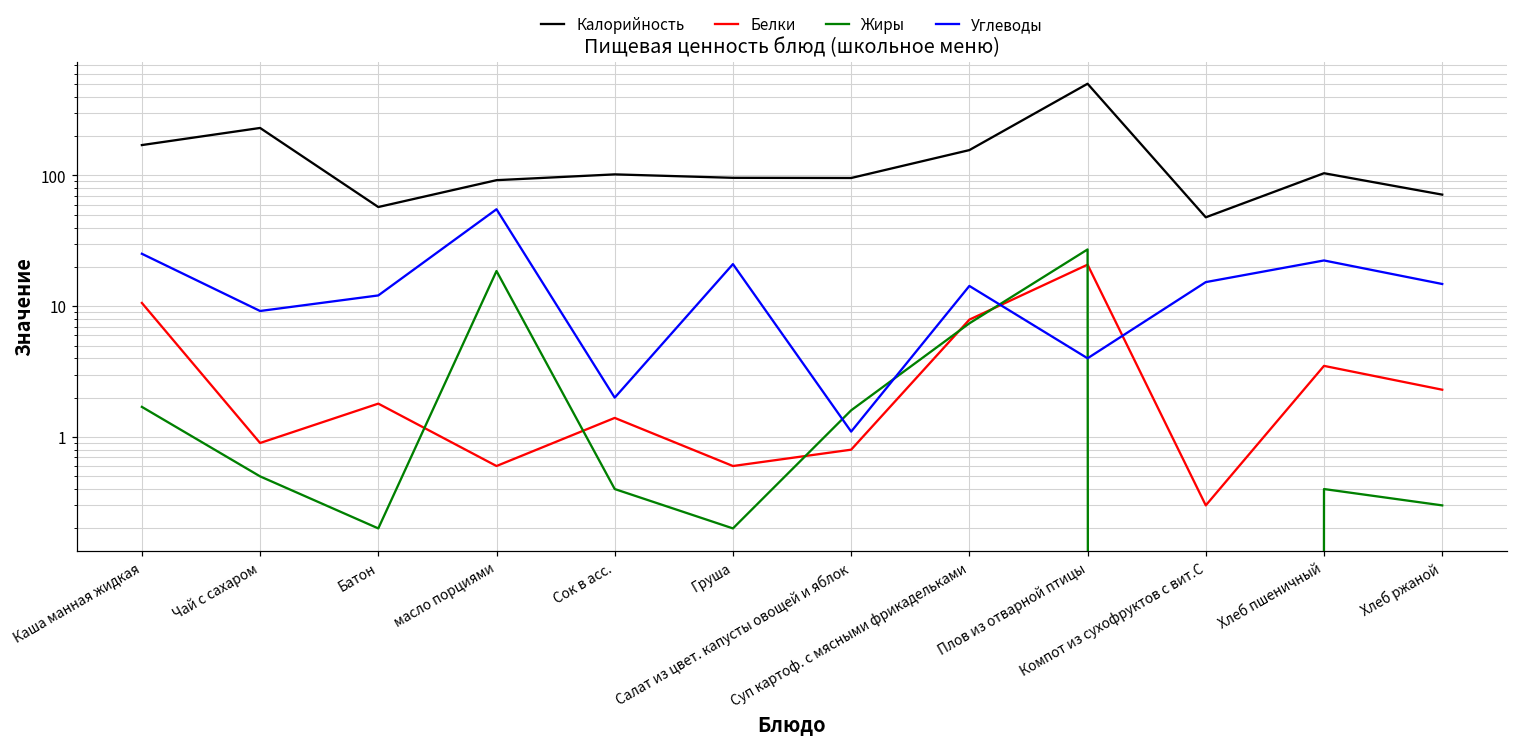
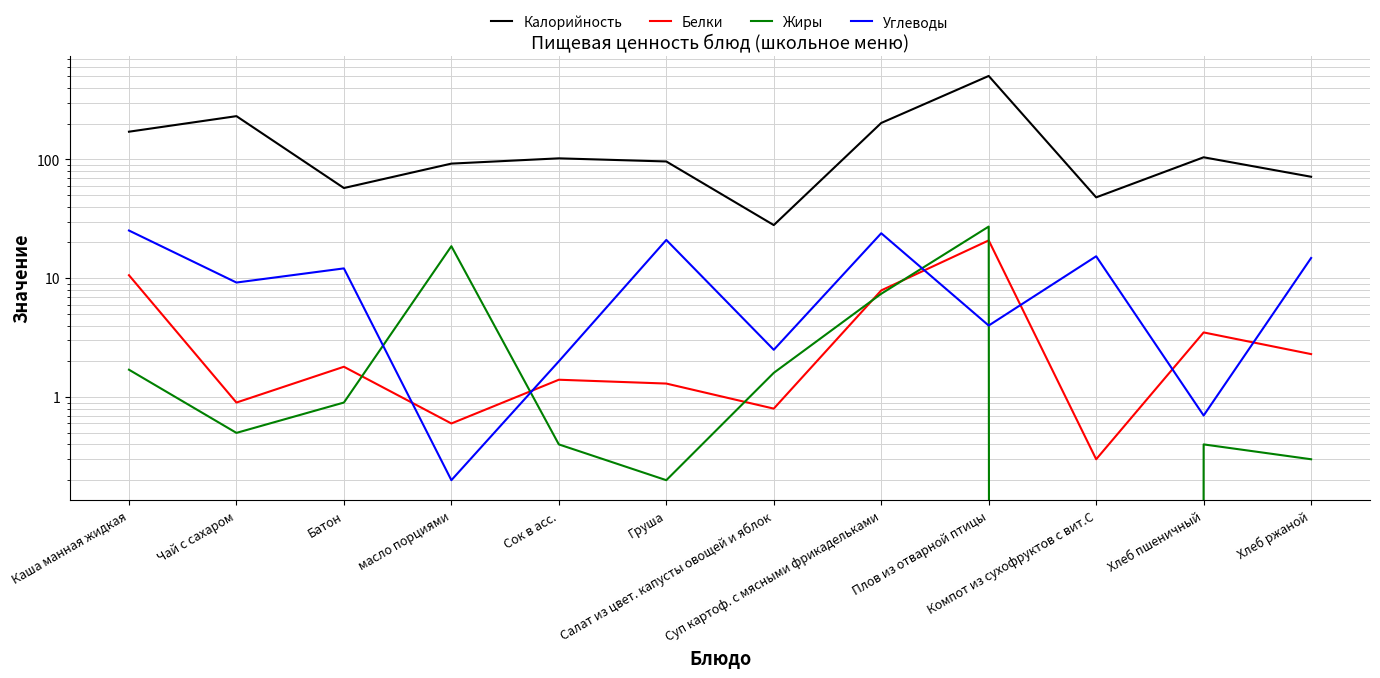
Жиры, Батон: 0.2 -> 0.9
Углеводы, масло порциями: 60 -> 0.2
Белки, Груша: 0.6 -> 1.3
Калорийность, Салат из цвет. капусты овощей и яблок: 100 -> 28
Углеводы, Салат из цвет. капусты овощей и яблок: 1.1 -> 2.5
Калорийность, Суп картоф. с мясными фрикадельками: 160 -> 200
Углеводы, Суп картоф. с мясными фрикадельками: 14 -> 24
Углеводы, Хлеб пшеничный: 22 -> 0.7
